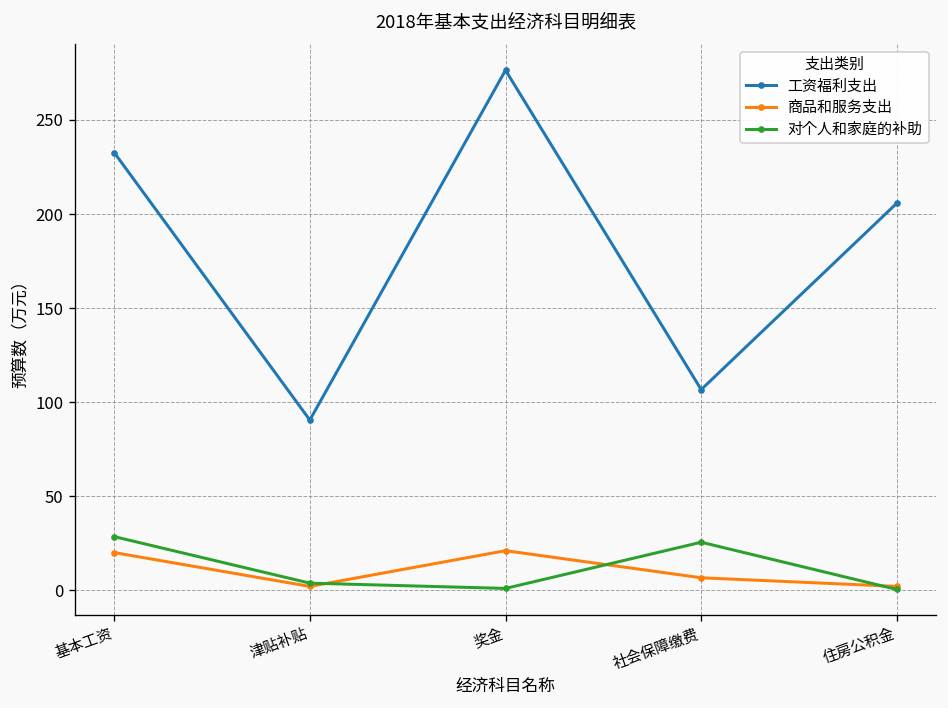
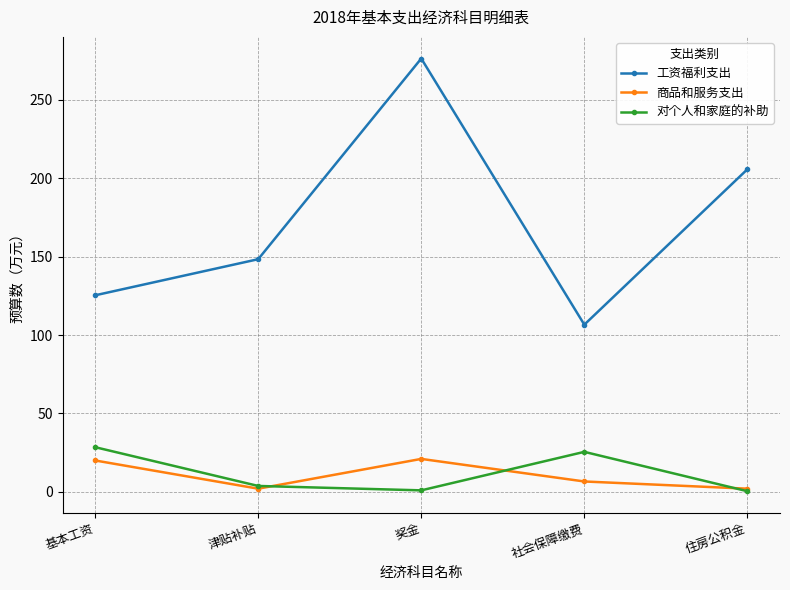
工资福利支出, 基本工资: 233 -> 125
工资福利支出, 津贴补贴: 90 -> 148
